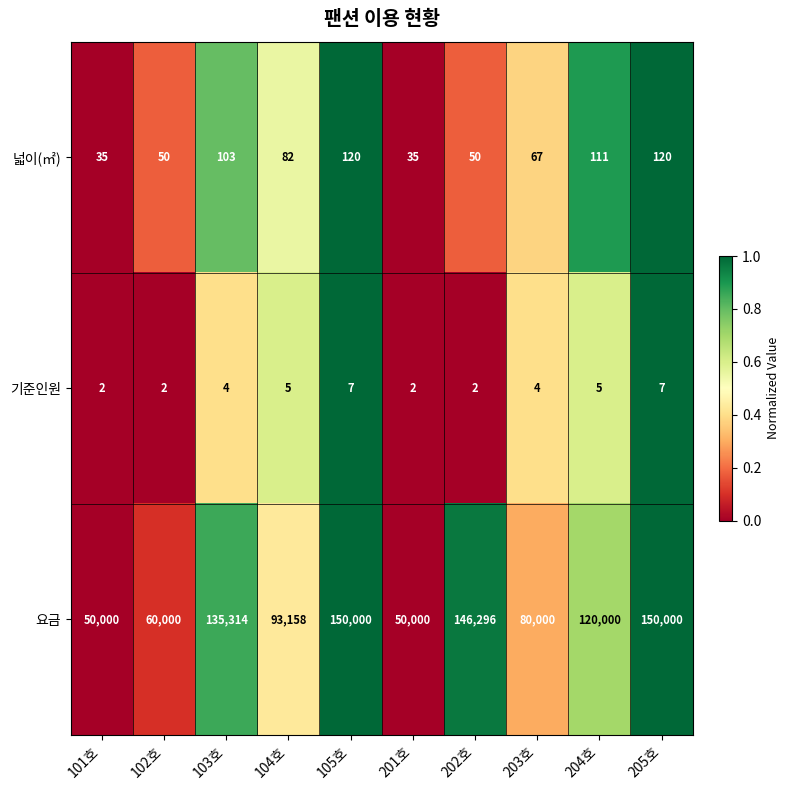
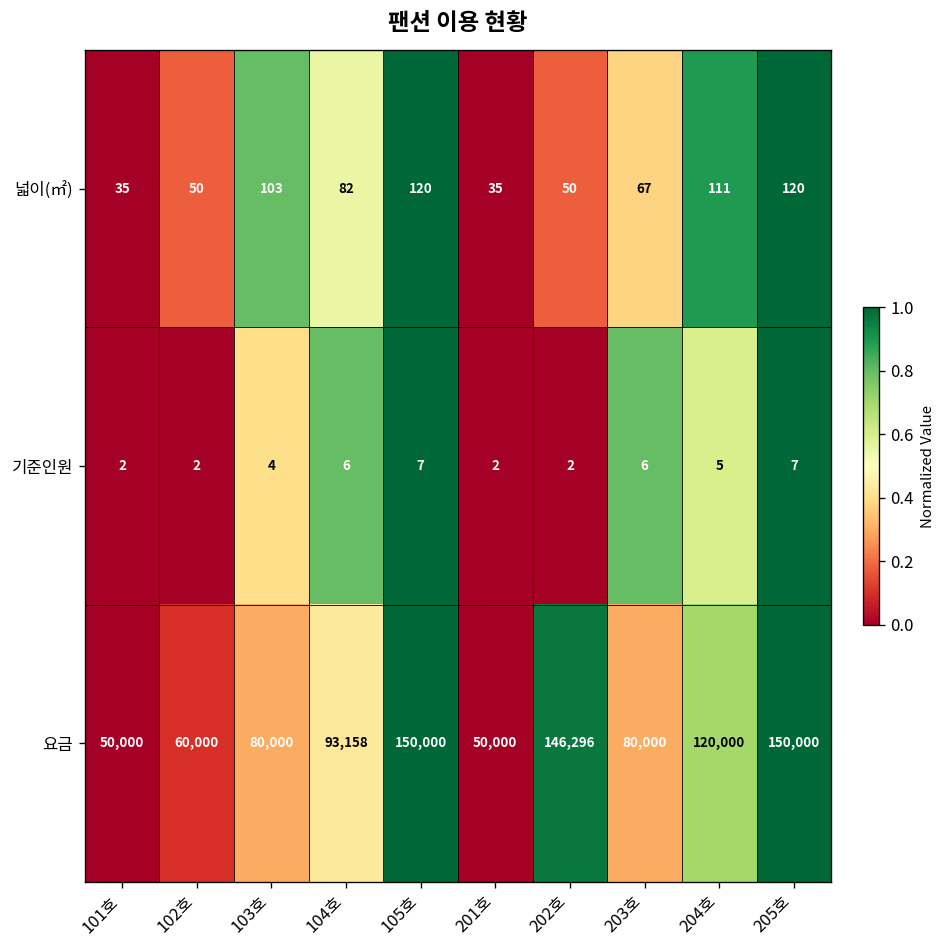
기준인원, 104호: 5 -> 6
기준인원, 203호: 4 -> 6
요금, 103호: 135,314 -> 80,000
